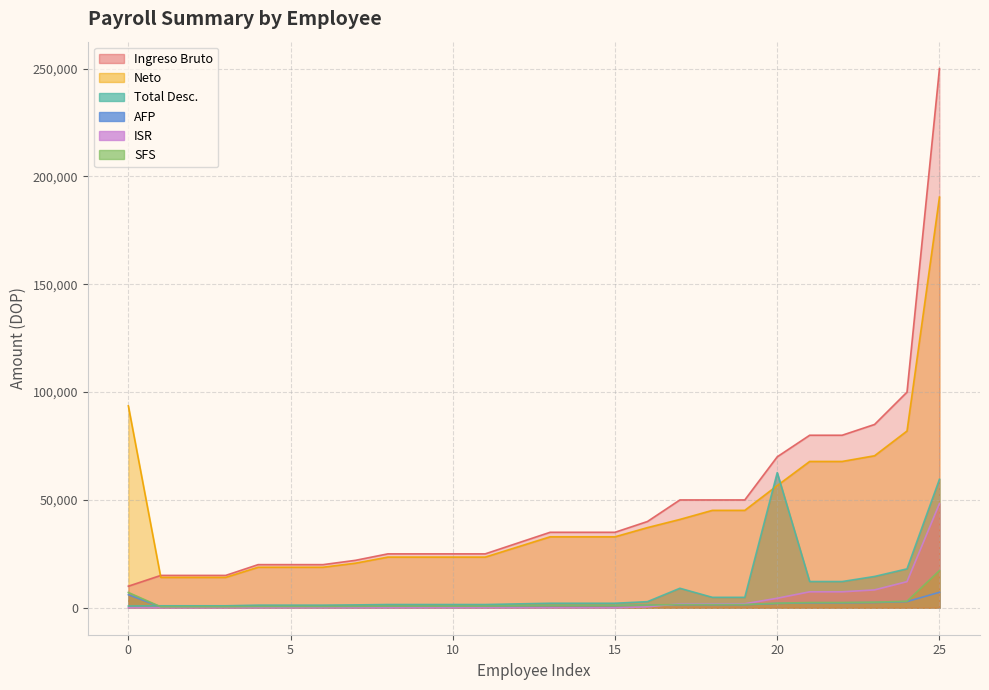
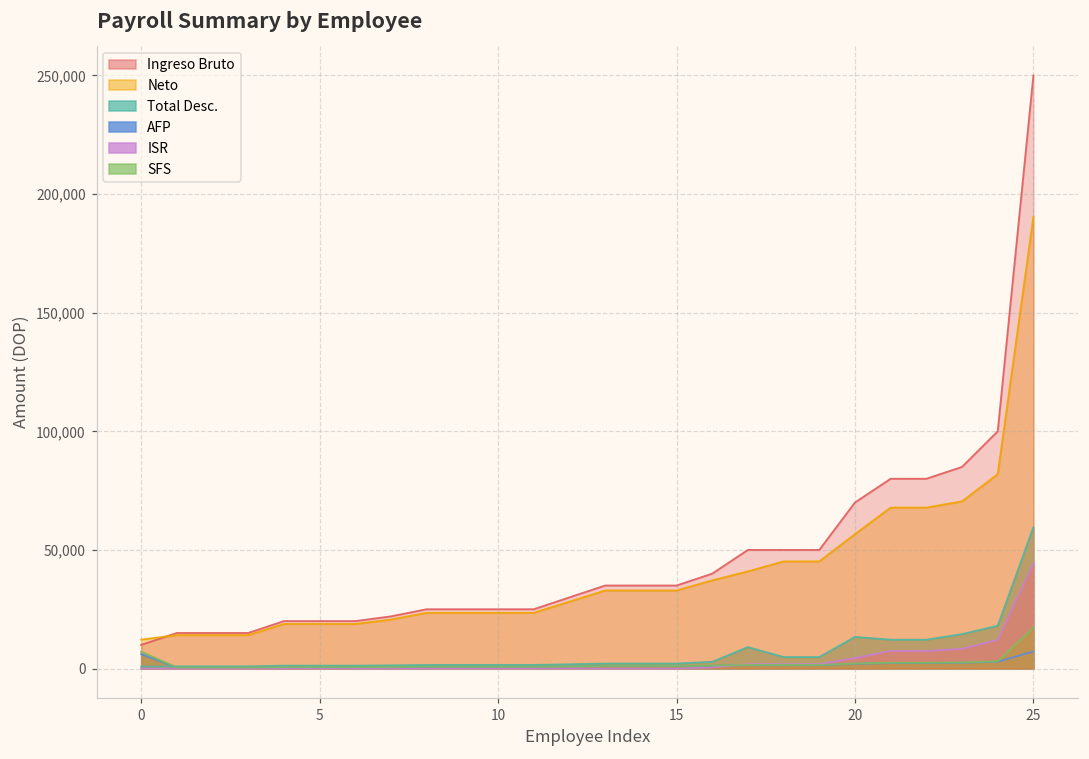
Neto, 0: 94,000 -> 12,000
Total Desc., 20: 63,000 -> 13,000
ISR, 25: 48,000 -> 44,000
